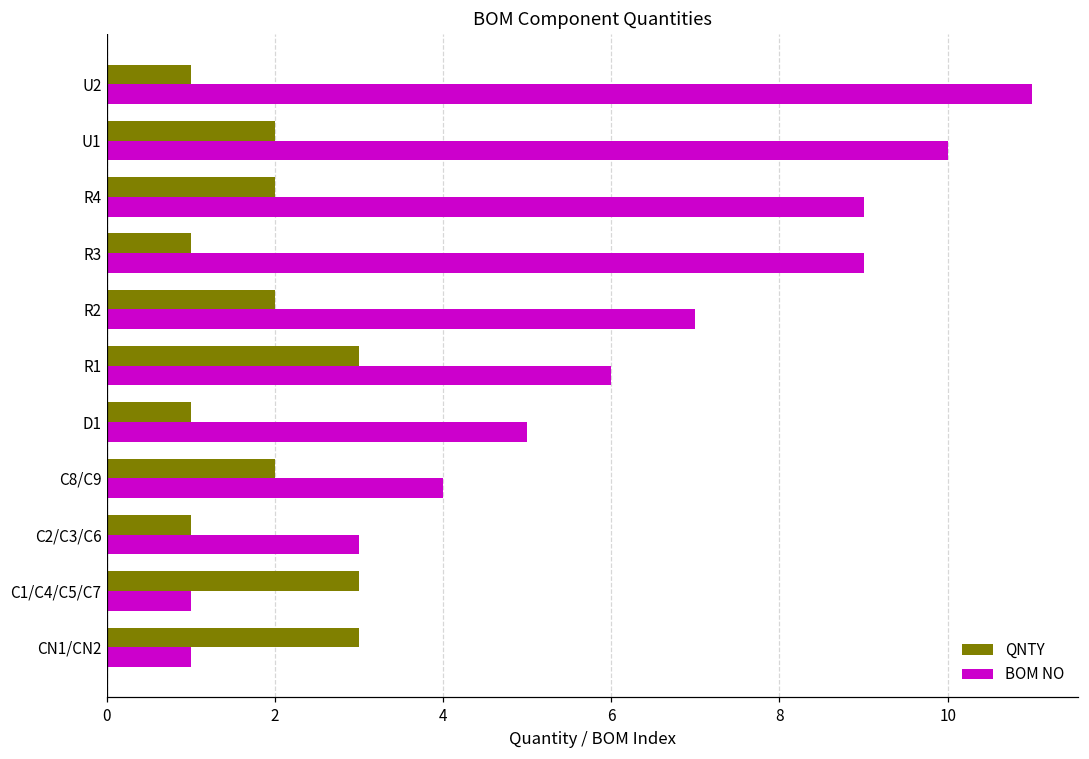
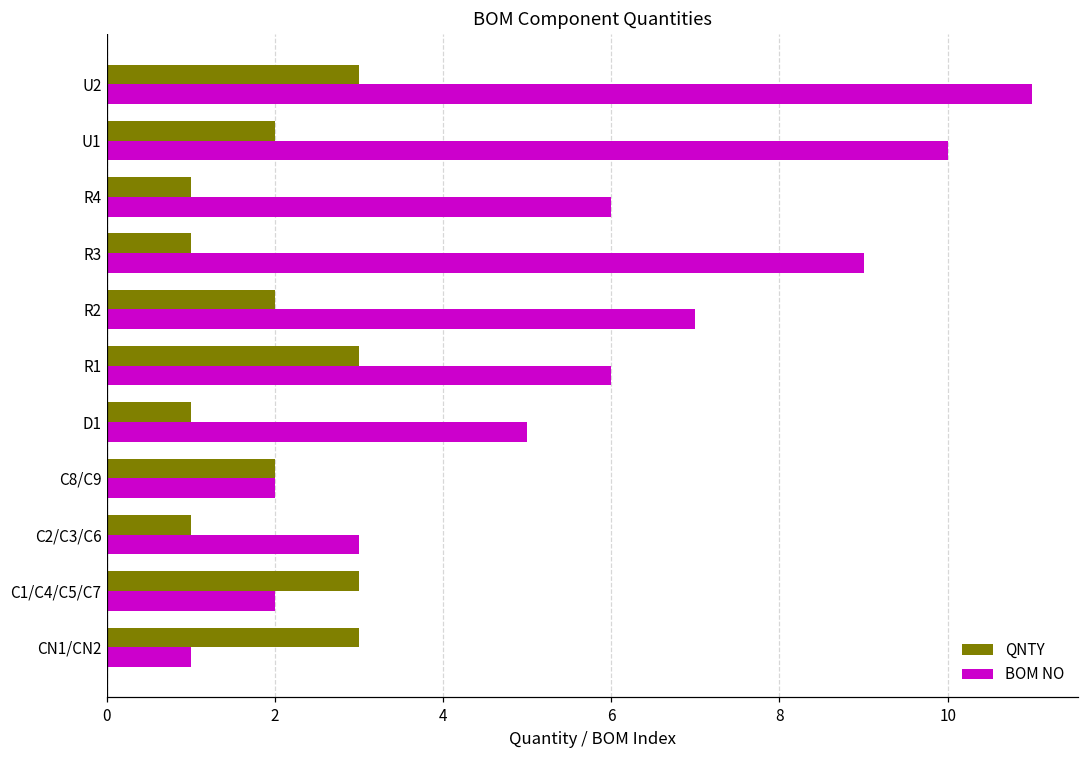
QNTY, U2: 1 -> 3
QNTY, R4: 2 -> 1
BOM NO, R4: 9 -> 6
BOM NO, C8/C9: 4 -> 2
BOM NO, C1/C4/C5/C7: 1 -> 2
